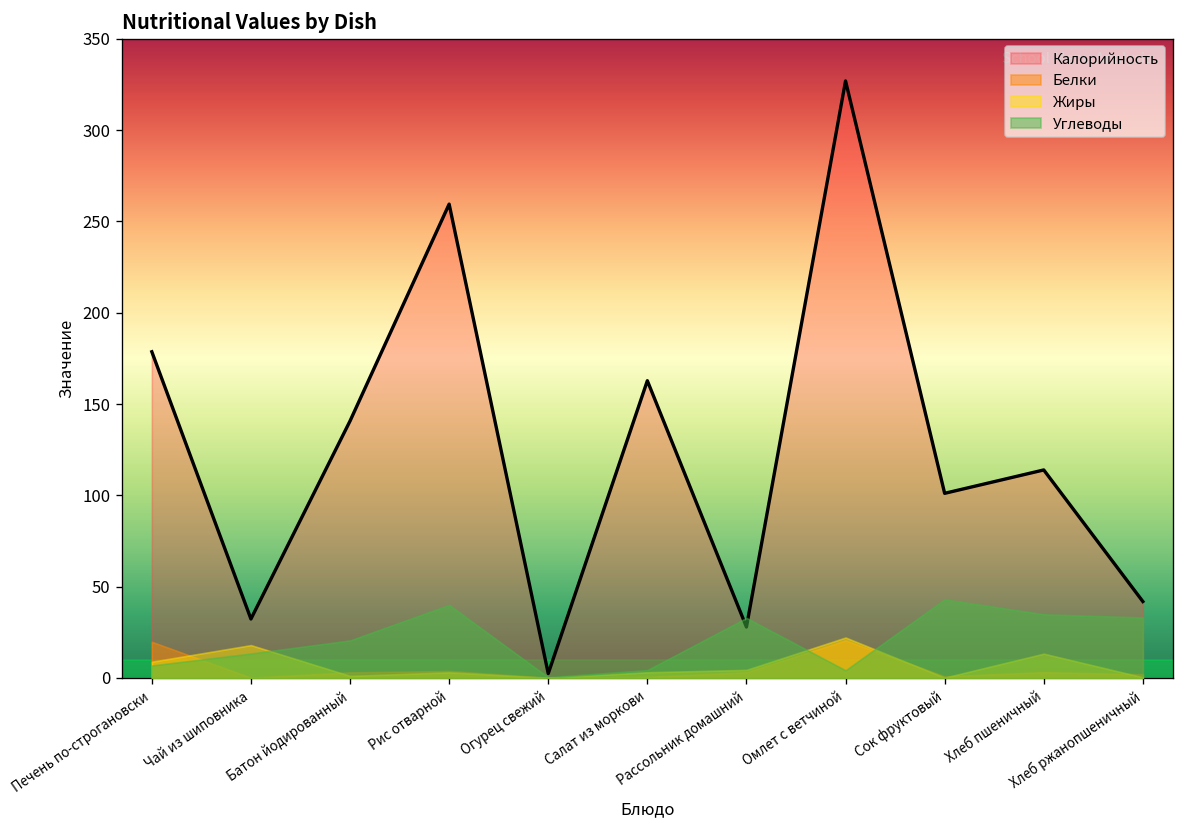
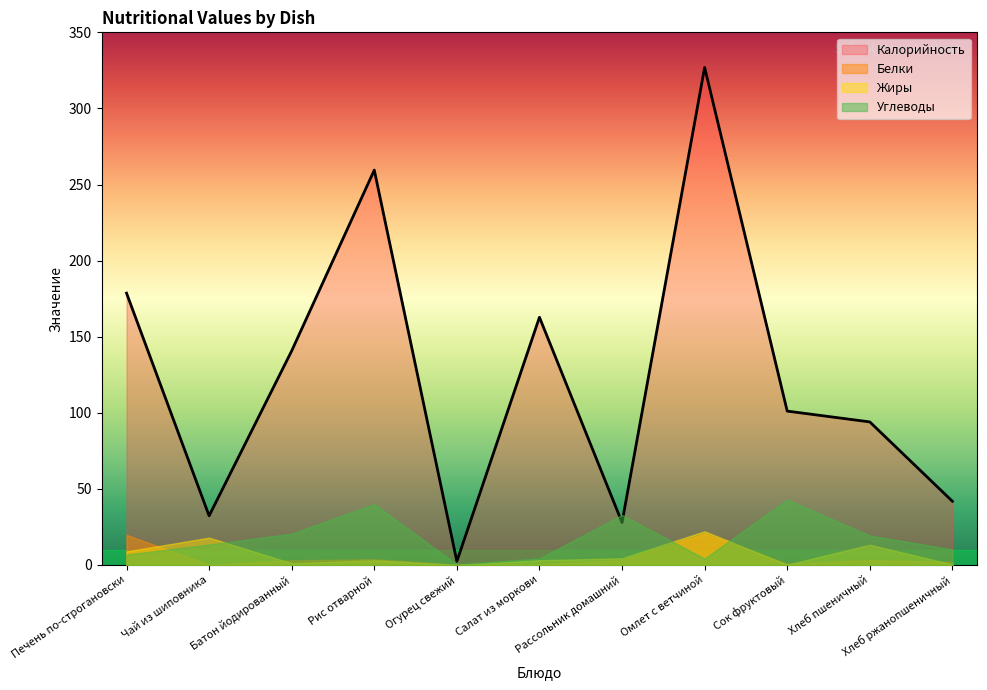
Калорийность, Хлеб пшеничный: 114 -> 94
Углеводы, Хлеб пшеничный: 35 -> 19
Углеводы, Хлеб ржанопшеничный: 33 -> 10
